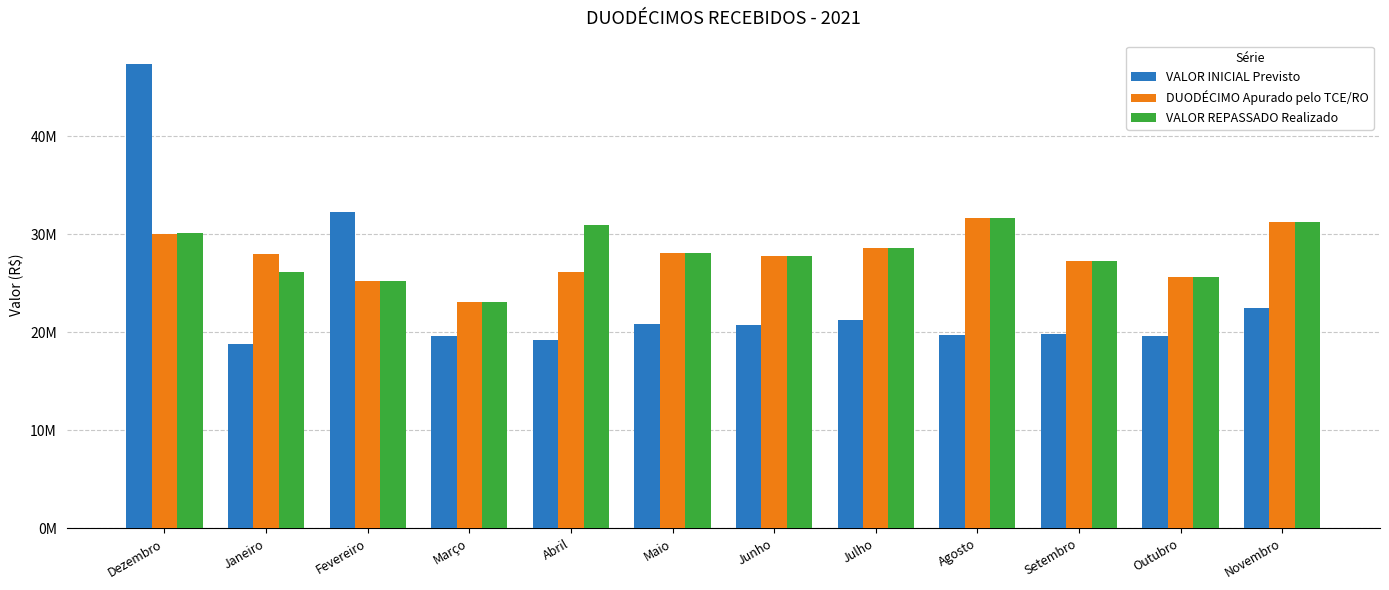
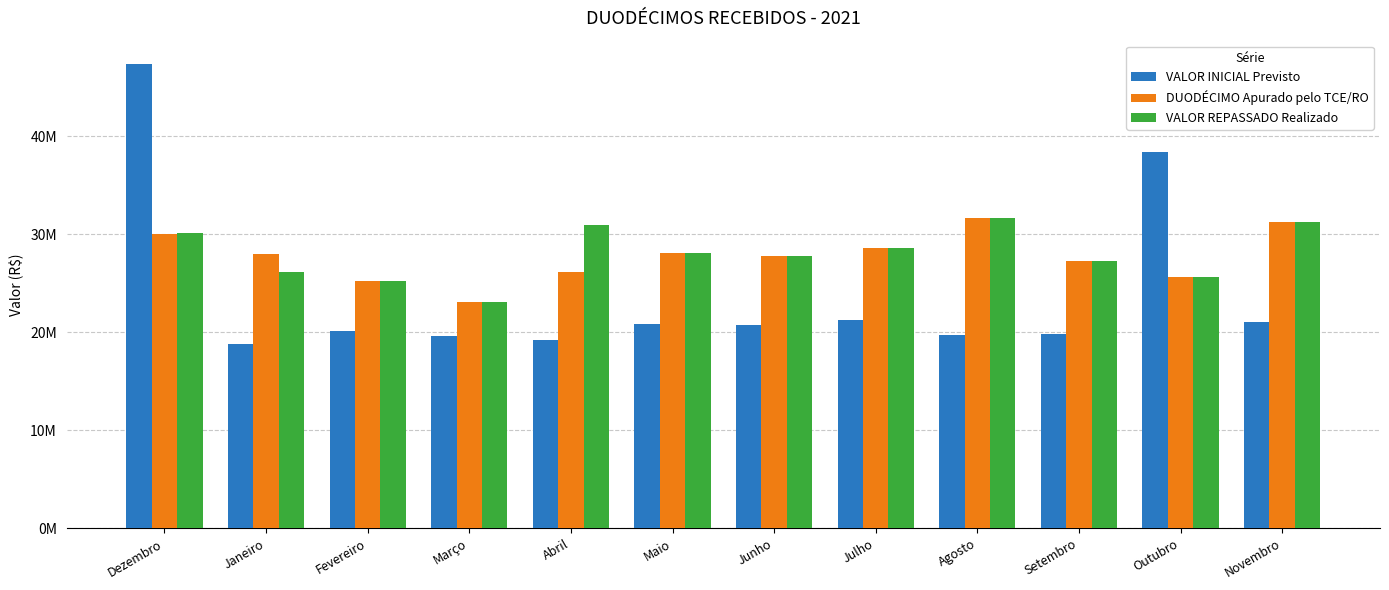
VALOR INICIAL Previsto, Fevereiro: 32000000 -> 20000000
VALOR INICIAL Previsto, Outubro: 20000000 -> 38000000
VALOR INICIAL Previsto, Novembro: 22000000 -> 21000000
